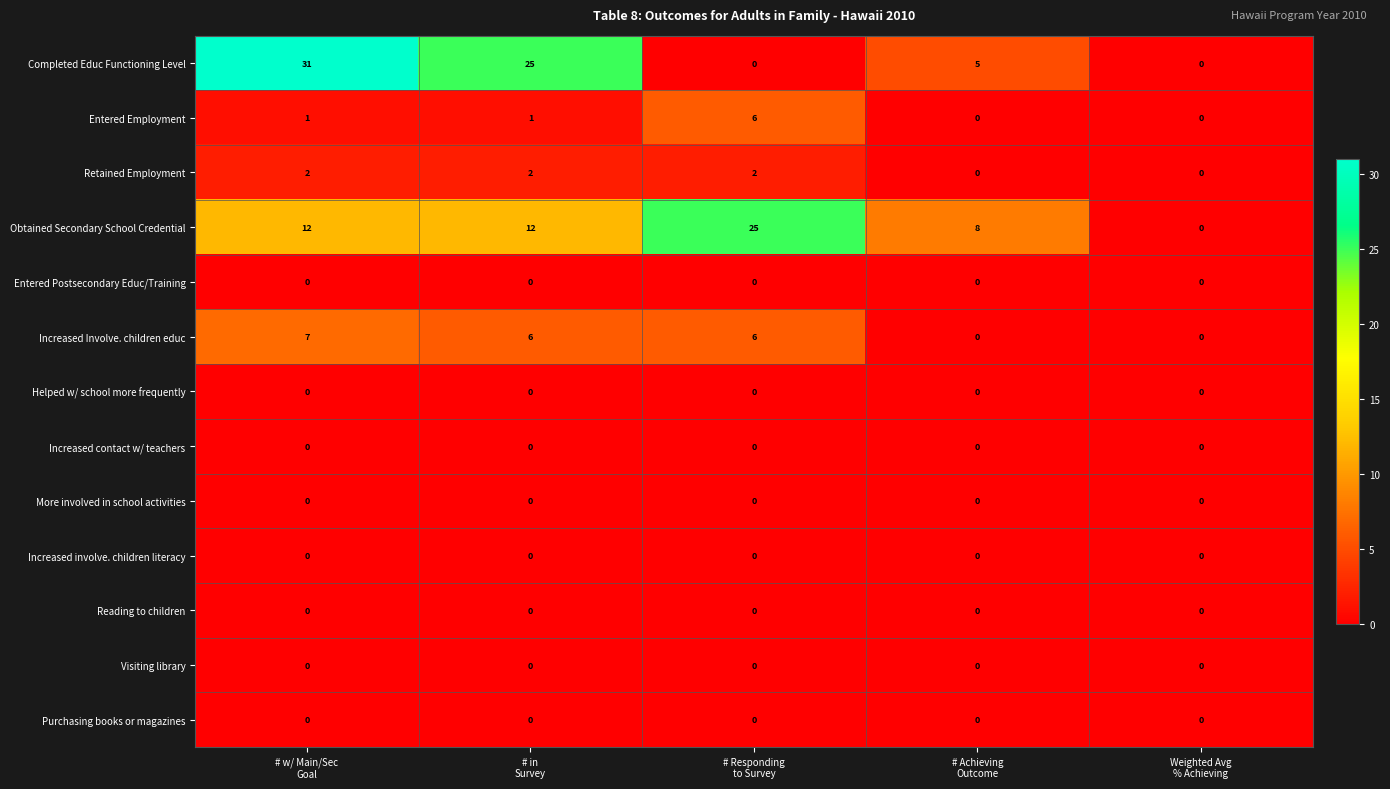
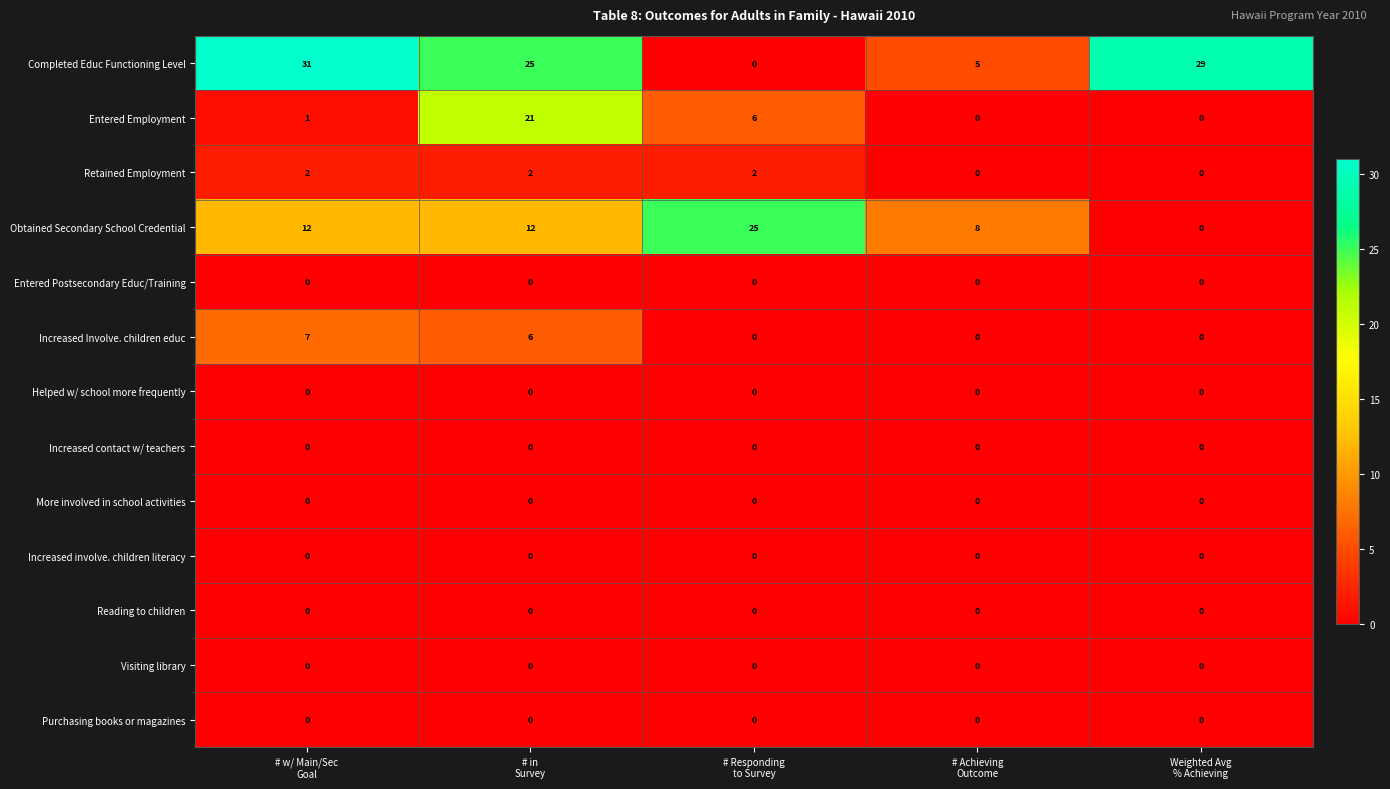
Completed Educ Functioning Level, Weighted Avg % Achieving: 0 -> 29
Entered Employment, # in Survey: 1 -> 21
Increased Involve. children educ, # Responding to Survey: 6 -> 0
